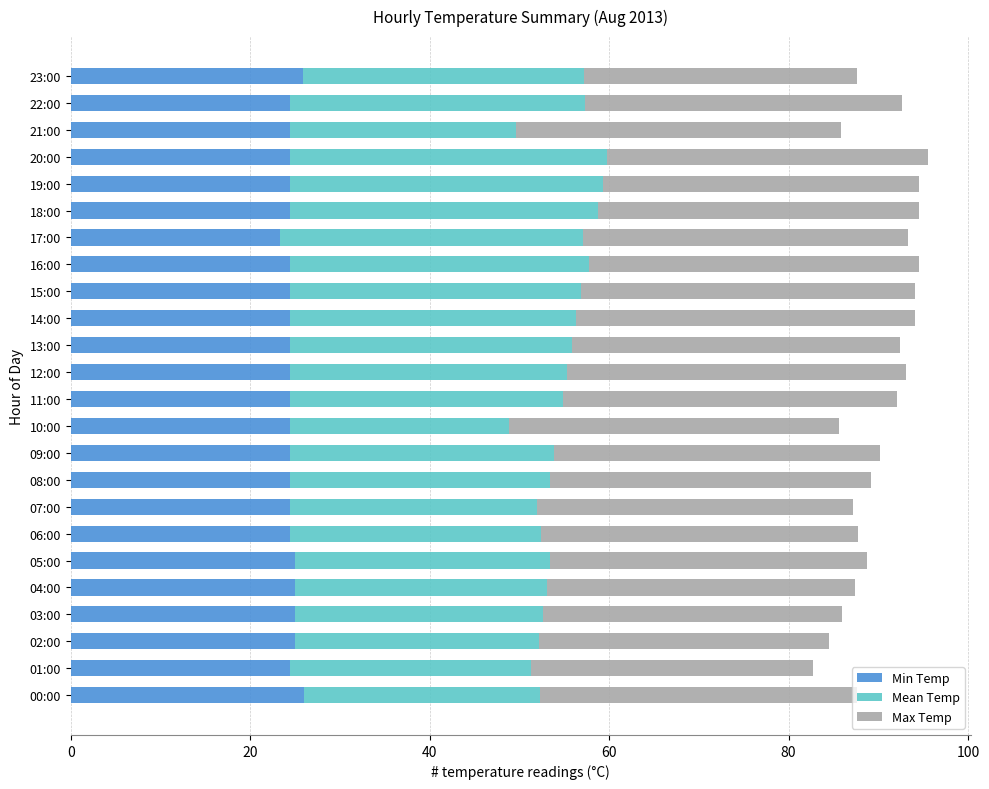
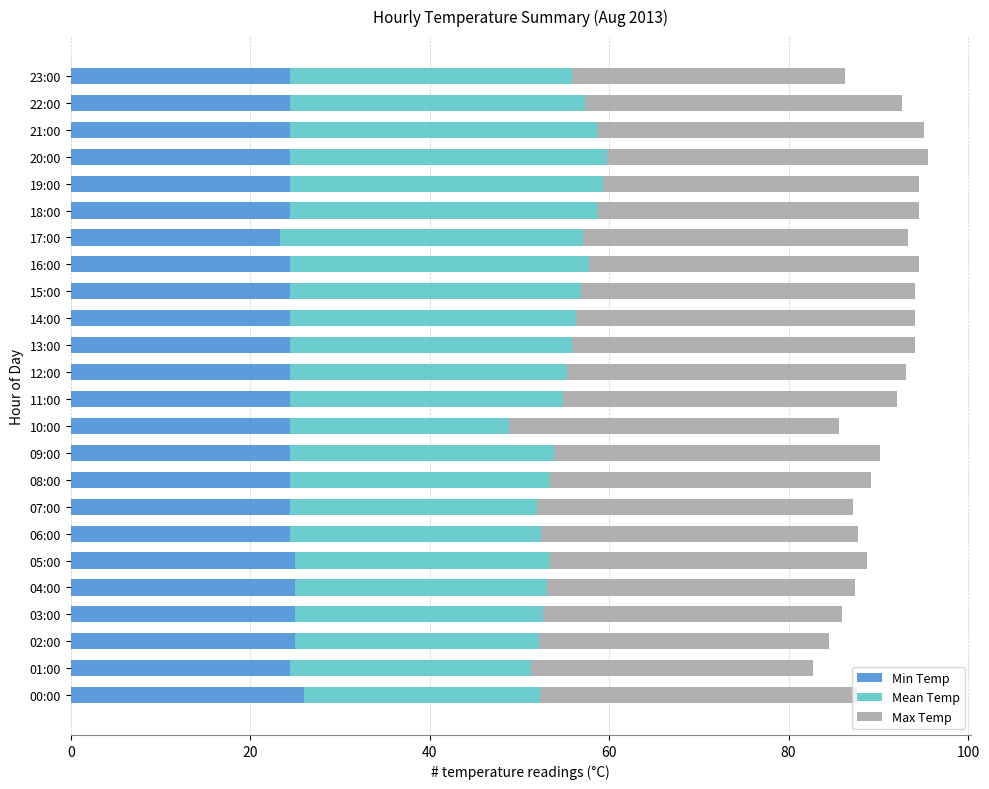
Min Temp, 23:00: 26 -> 25
Mean Temp, 21:00: 25 -> 34
Max Temp, 13:00: 37 -> 38
